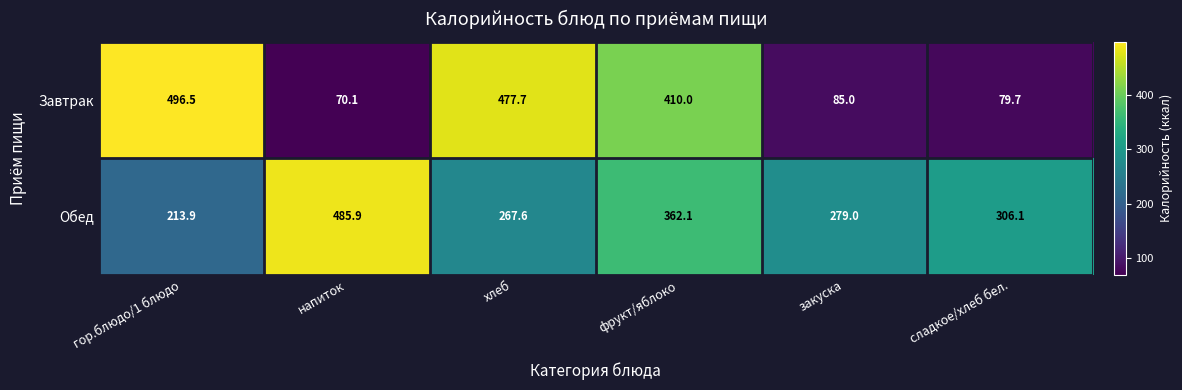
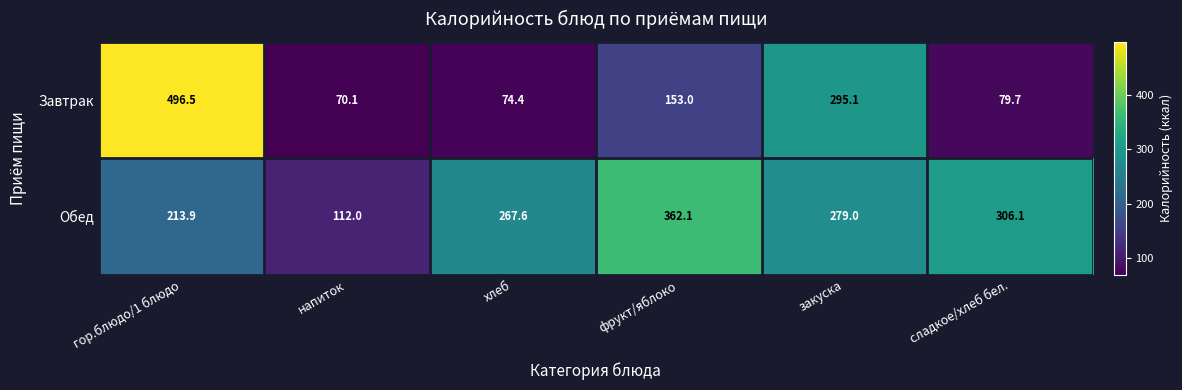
Завтрак, хлеб: 477.7 -> 74.4
Завтрак, фрукт/яблоко: 410.0 -> 153.0
Завтрак, закуска: 85.0 -> 295.1
Обед, напиток: 485.9 -> 112.0
